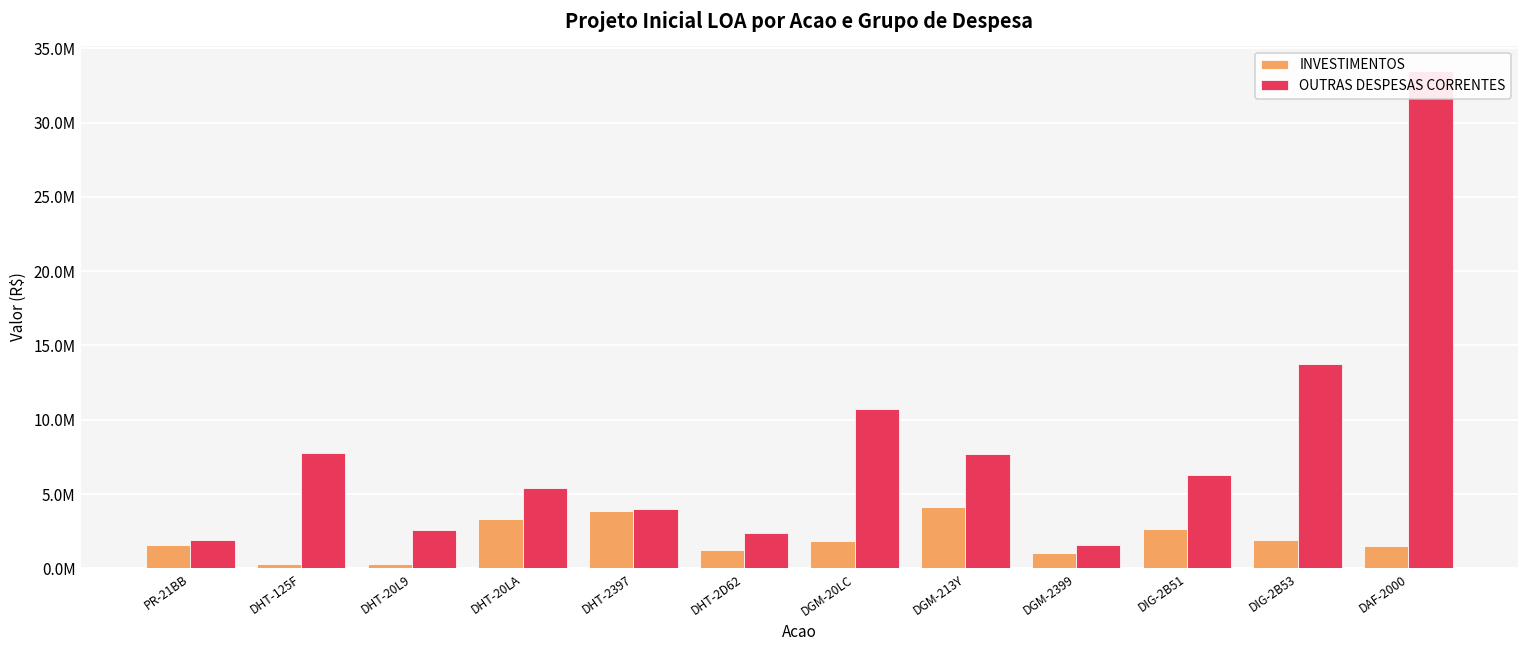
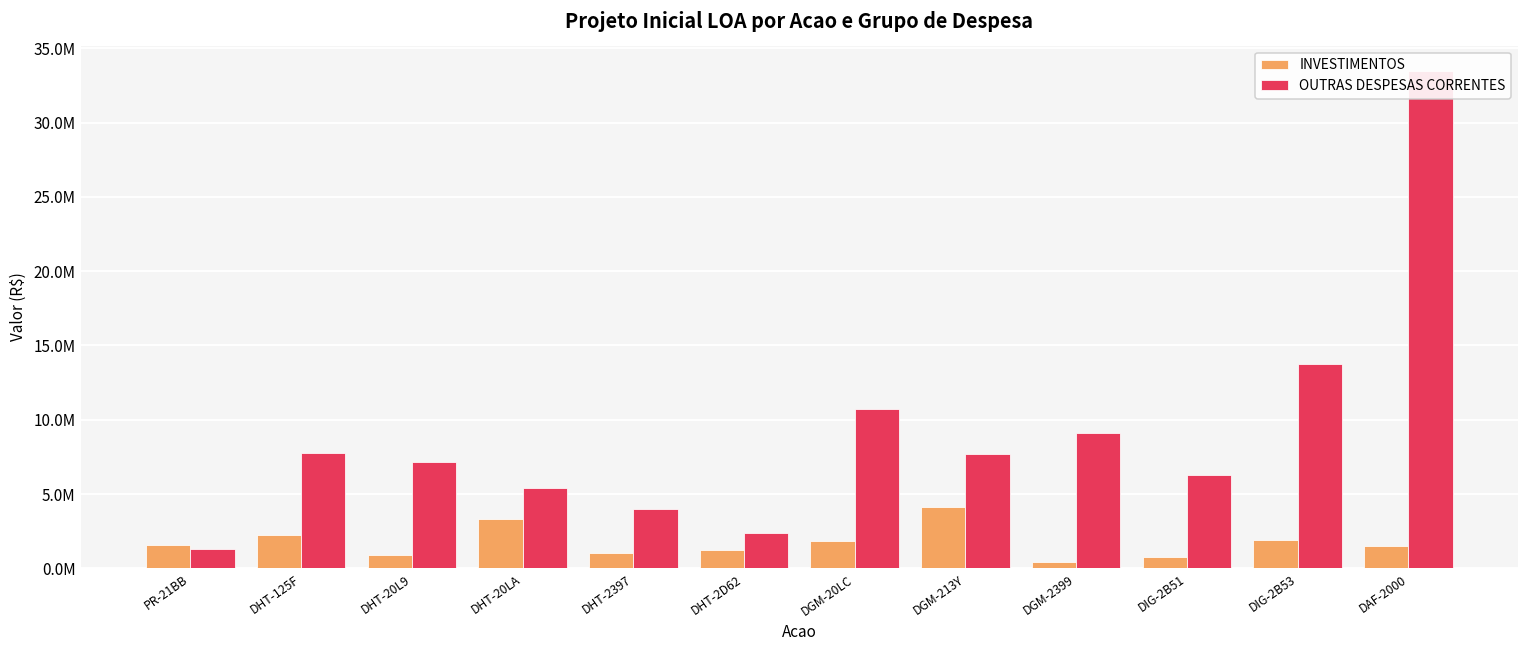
OUTRAS DESPESAS CORRENTES, PR-21BB: 1900000 -> 1300000
INVESTIMENTOS, DHT-125F: 300000 -> 2300000
INVESTIMENTOS, DHT-20L9: 300000 -> 900000
OUTRAS DESPESAS CORRENTES, DHT-20L9: 2600000 -> 7200000
INVESTIMENTOS, DHT-2397: 3900000 -> 1000000
INVESTIMENTOS, DGM-2399: 1000000 -> 400000
OUTRAS DESPESAS CORRENTES, DGM-2399: 1500000 -> 9100000
INVESTIMENTOS, DIG-2B51: 2600000 -> 800000
